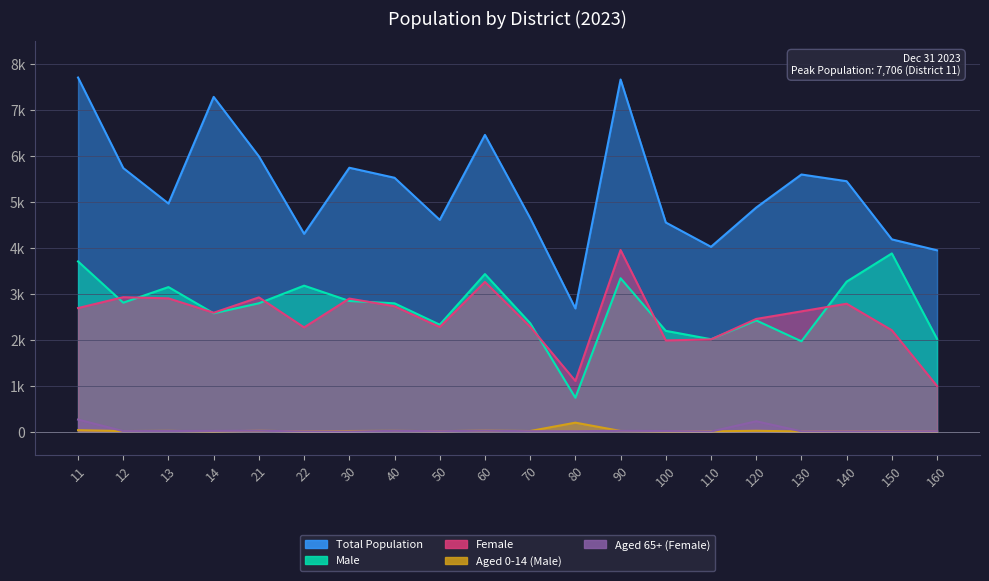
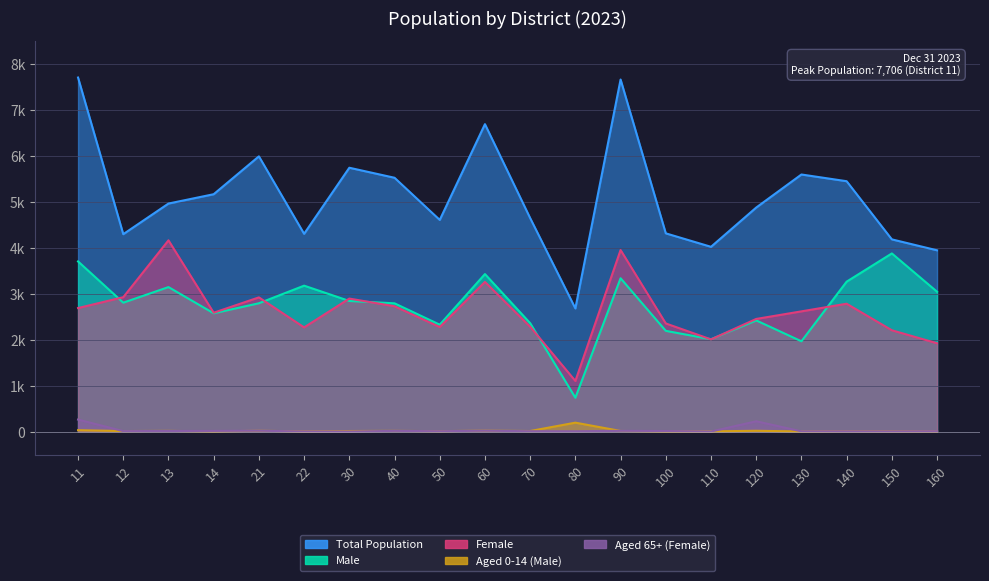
Total Population, 12: 5700 -> 4300
Female, 13: 2900 -> 4200
Total Population, 14: 7300 -> 5200
Total Population, 60: 6500 -> 6700
Total Population, 100: 4600 -> 4300
Female, 100: 2000 -> 2400
Male, 160: 2000 -> 3000
Female, 160: 1000 -> 1900
